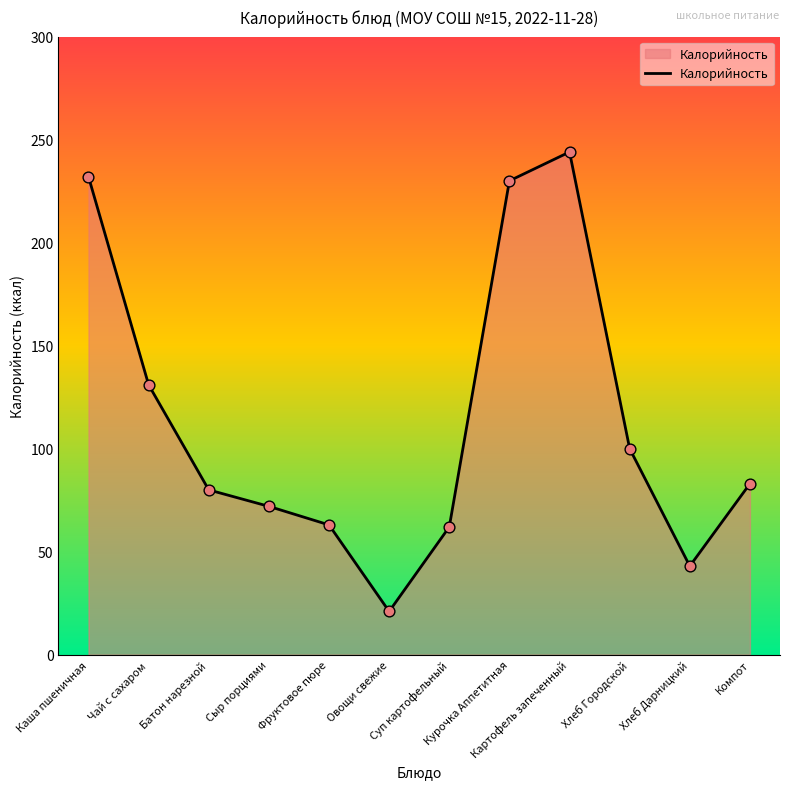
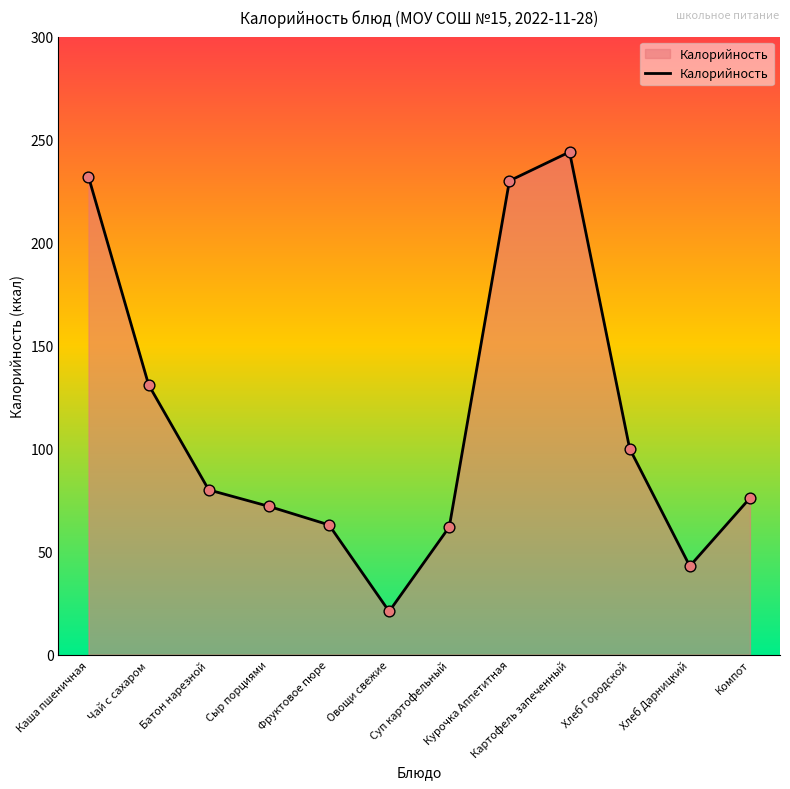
Компот: 83 -> 76
